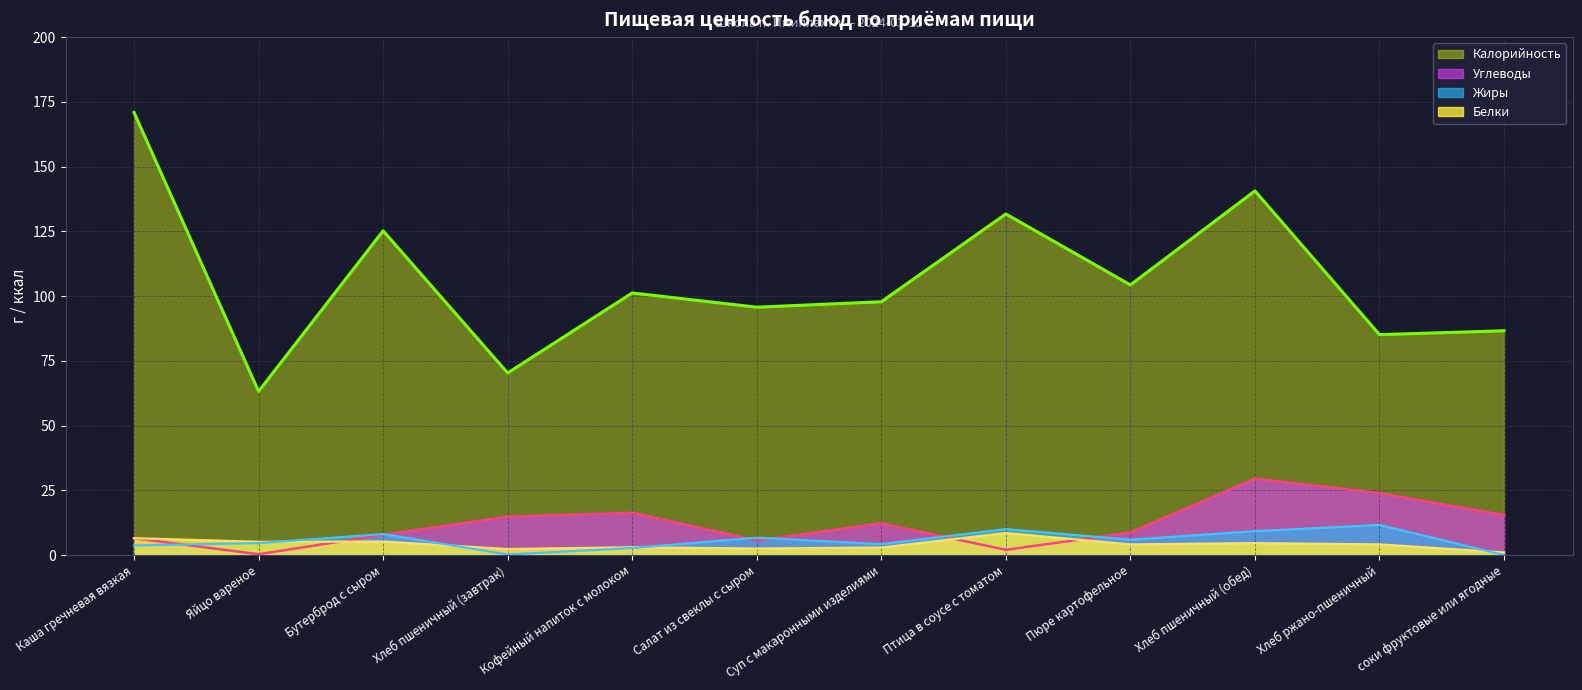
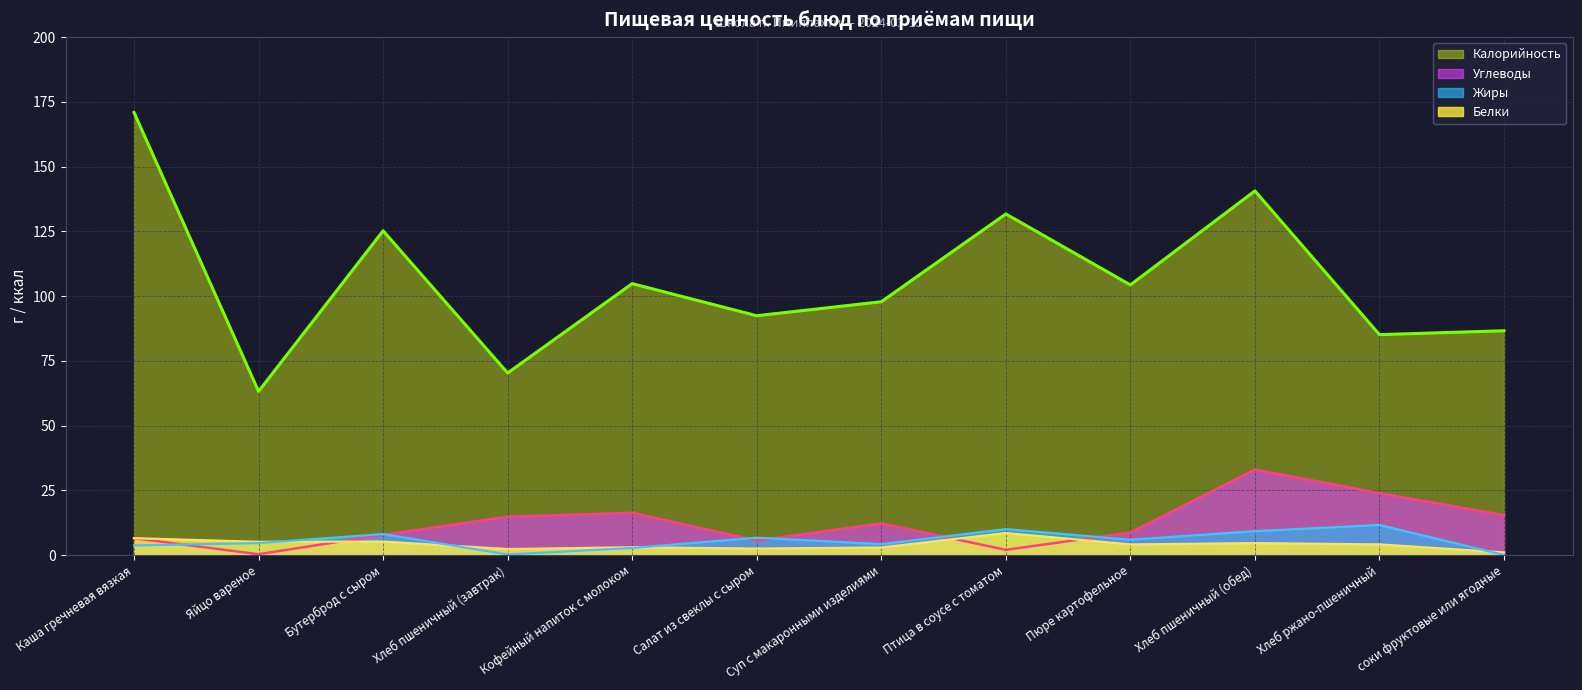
Калорийность, Кофейный напиток с молоком: 101 -> 105
Калорийность, Салат из свеклы с сыром: 96 -> 92
Углеводы, Хлеб пшеничный (обед): 30 -> 33
